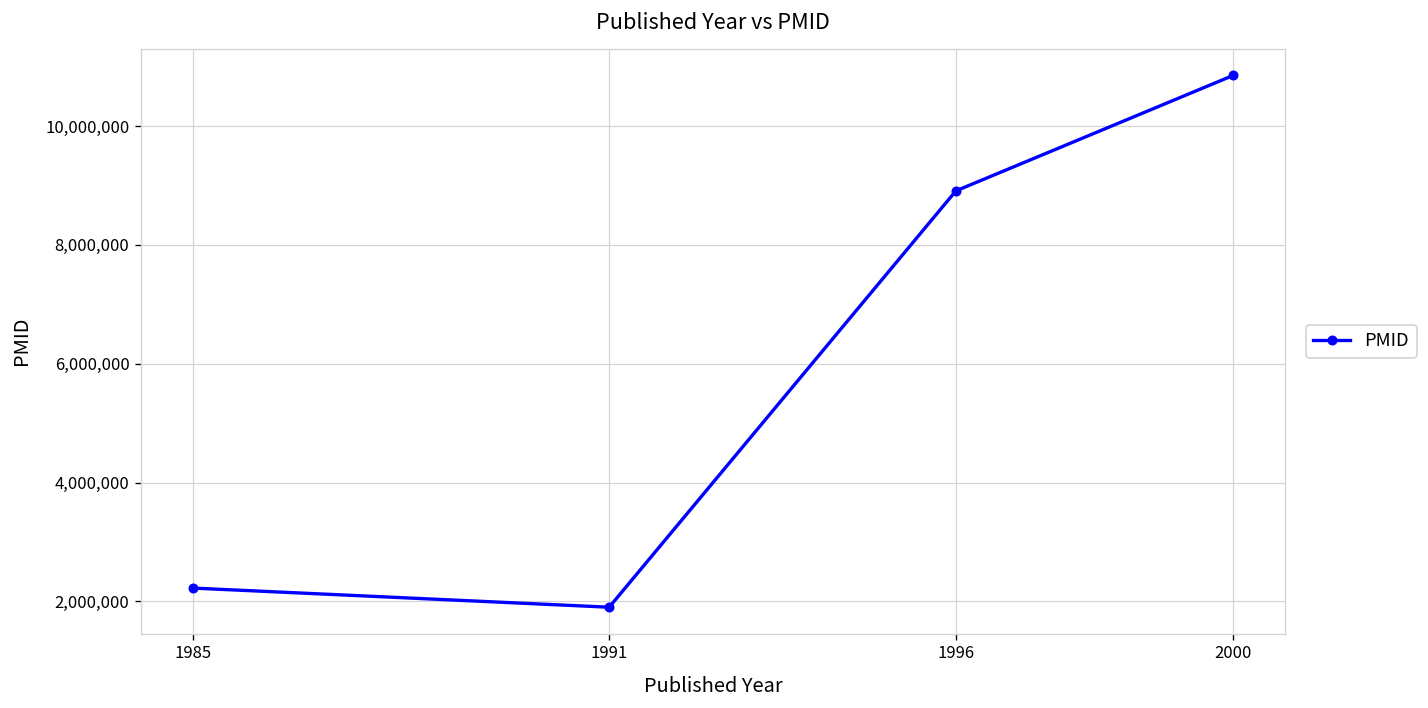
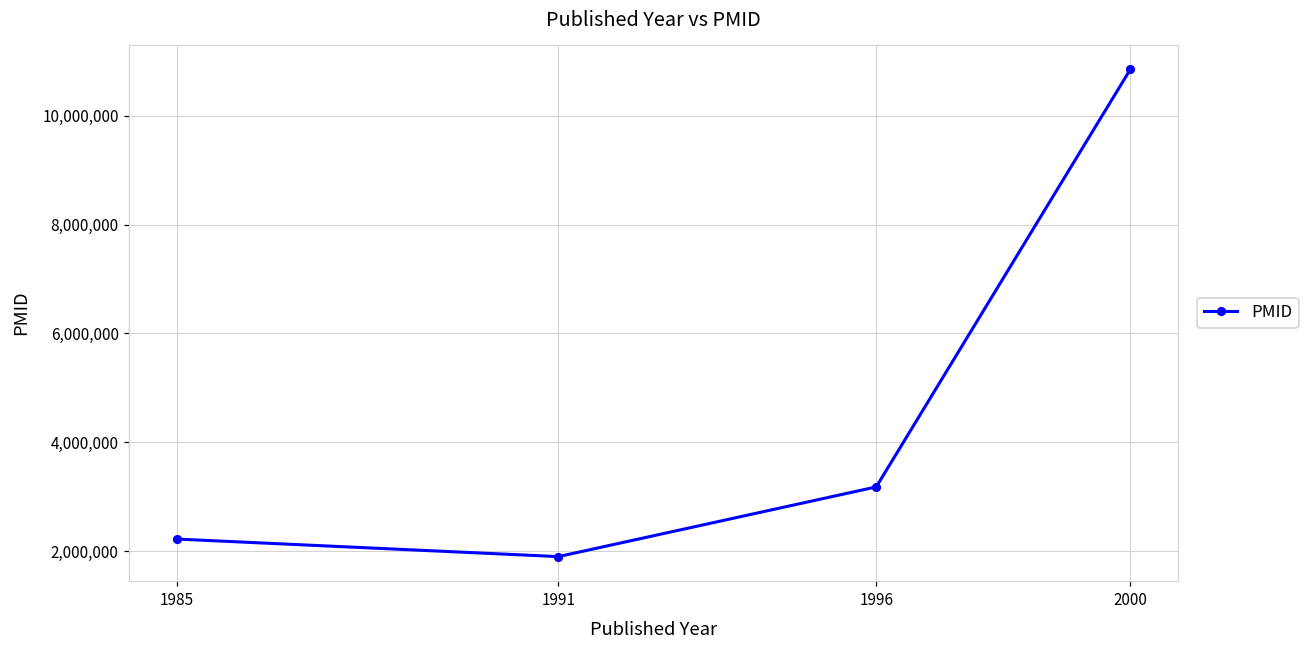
1996: 8,900,000 -> 3,200,000
